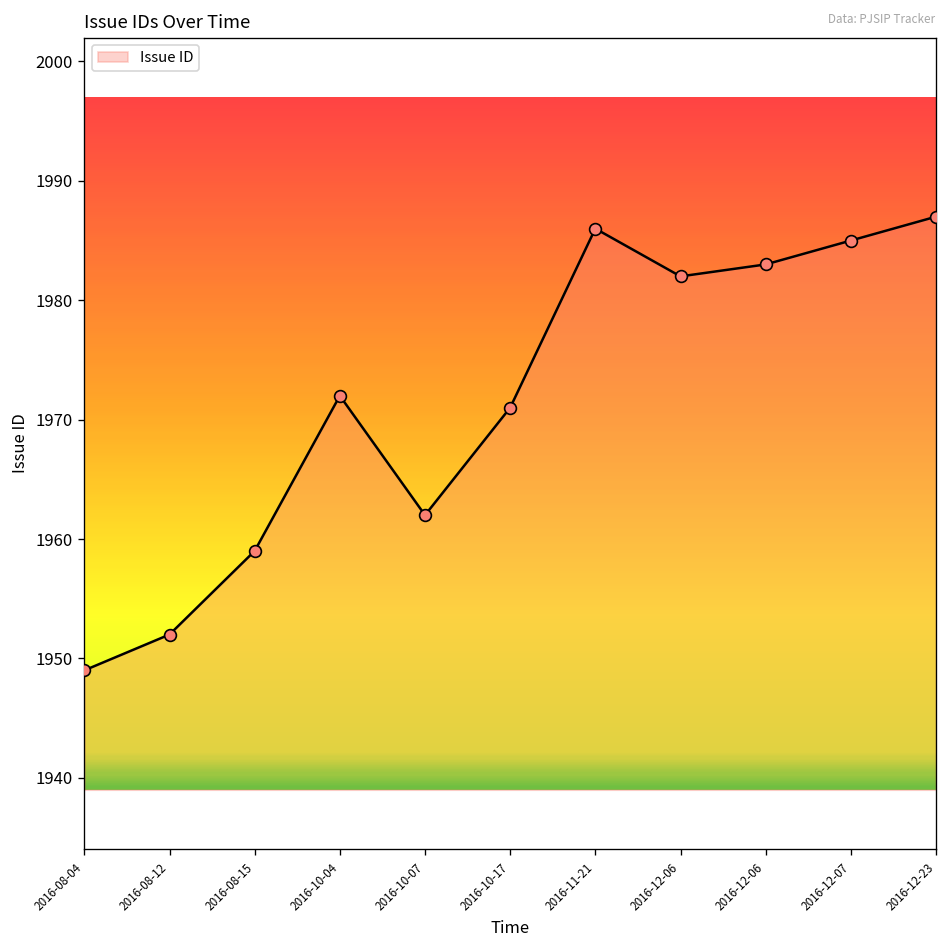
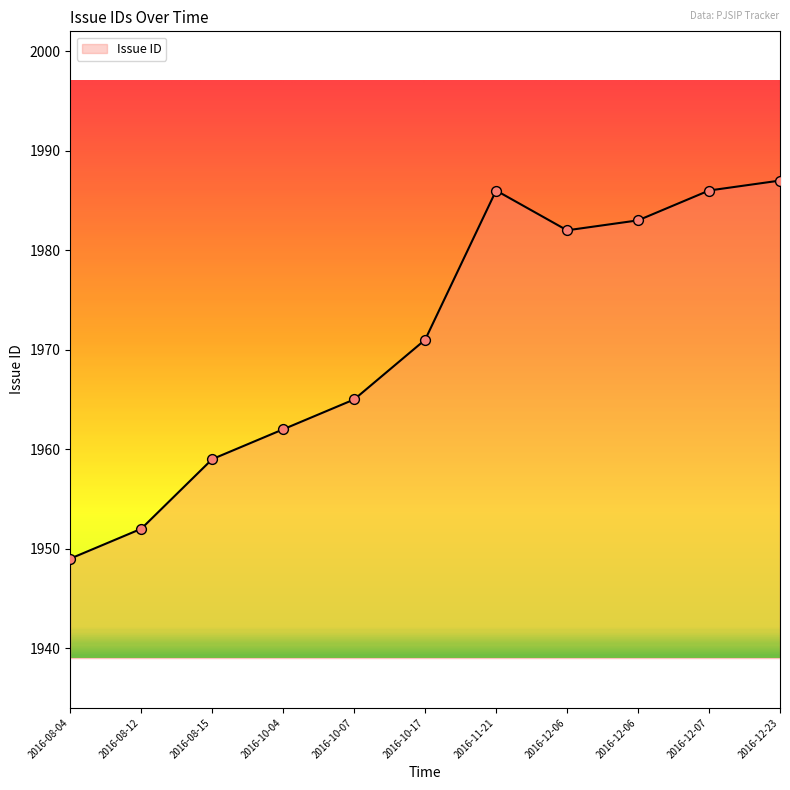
2016-10-04: 1972 -> 1962
2016-10-07: 1962 -> 1965
2016-12-07: 1985 -> 1986
